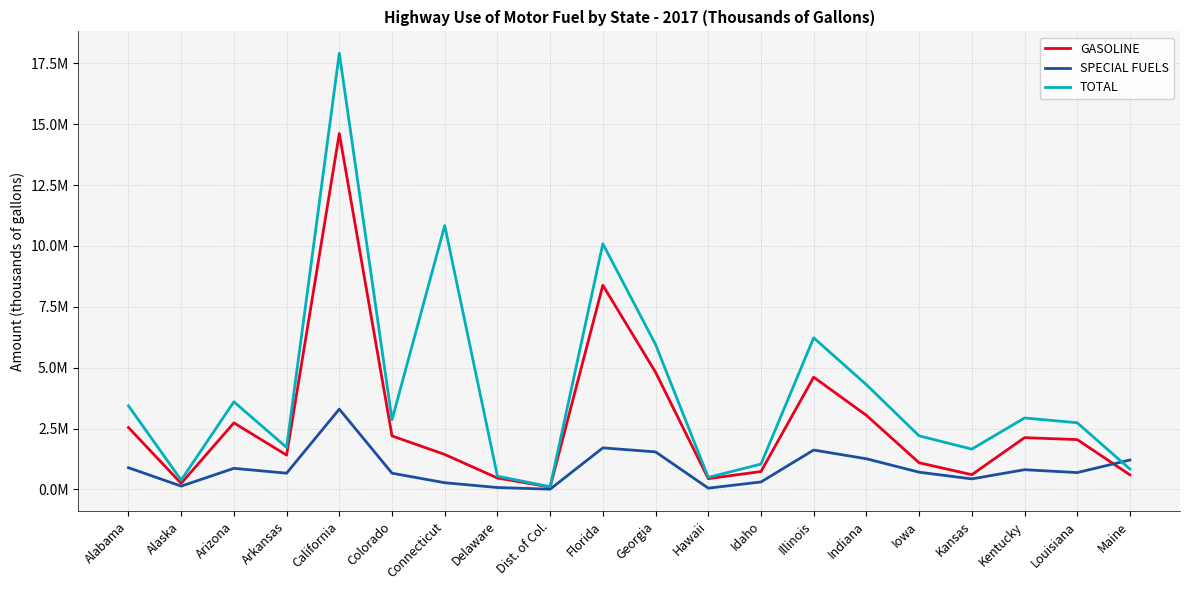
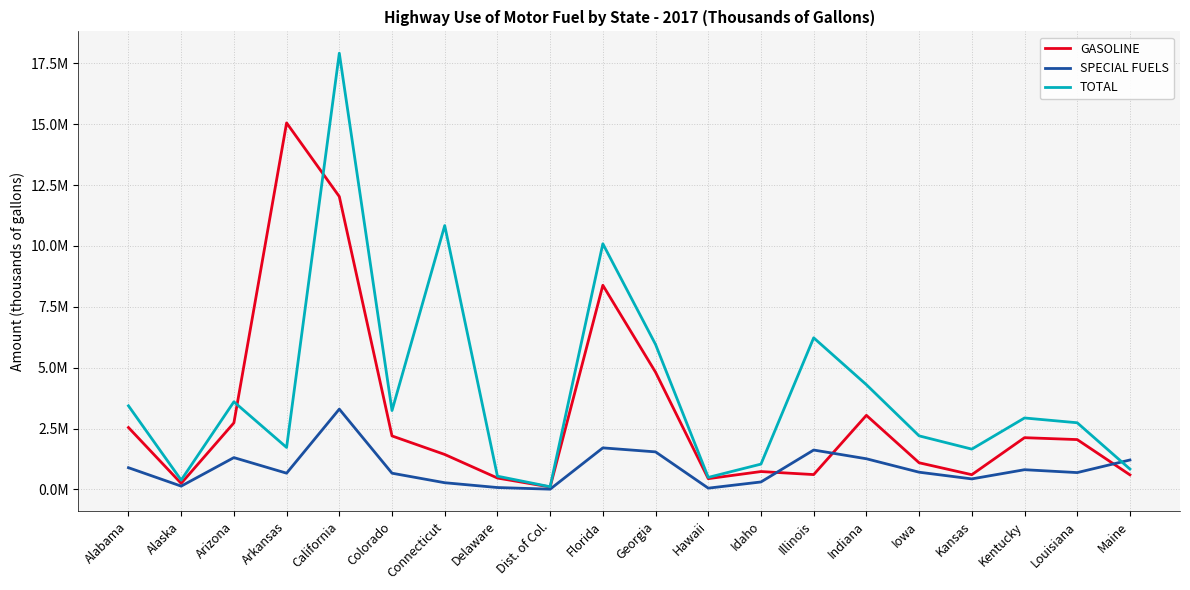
SPECIAL FUELS, Arizona: 900000 -> 1300000
GASOLINE, Arkansas: 1400000 -> 15100000
GASOLINE, California: 14600000 -> 12000000
TOTAL, Colorado: 2900000 -> 3200000
GASOLINE, Illinois: 4600000 -> 600000
